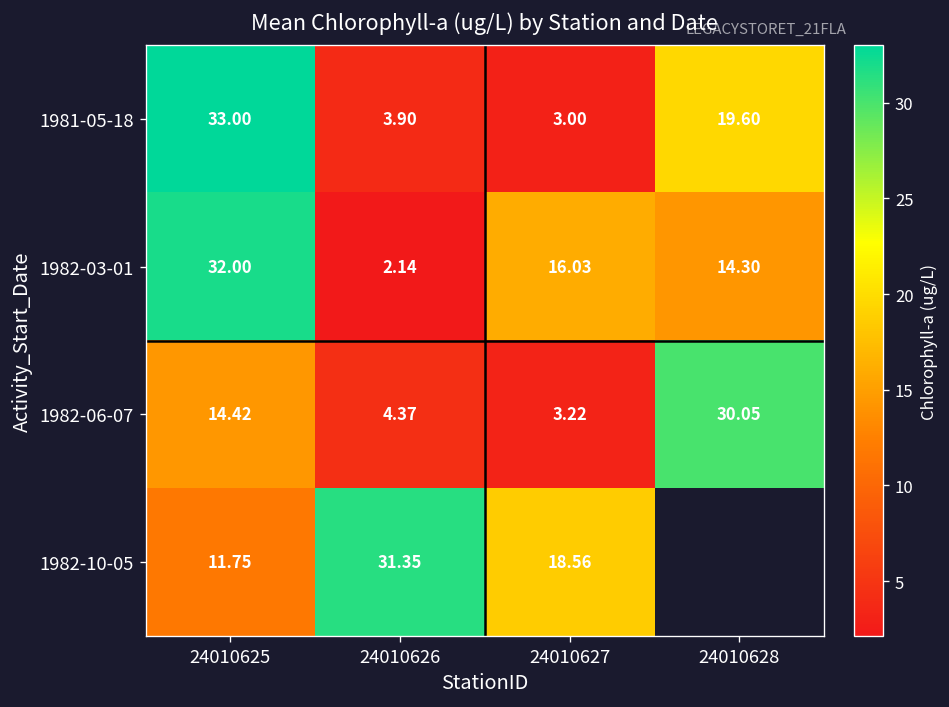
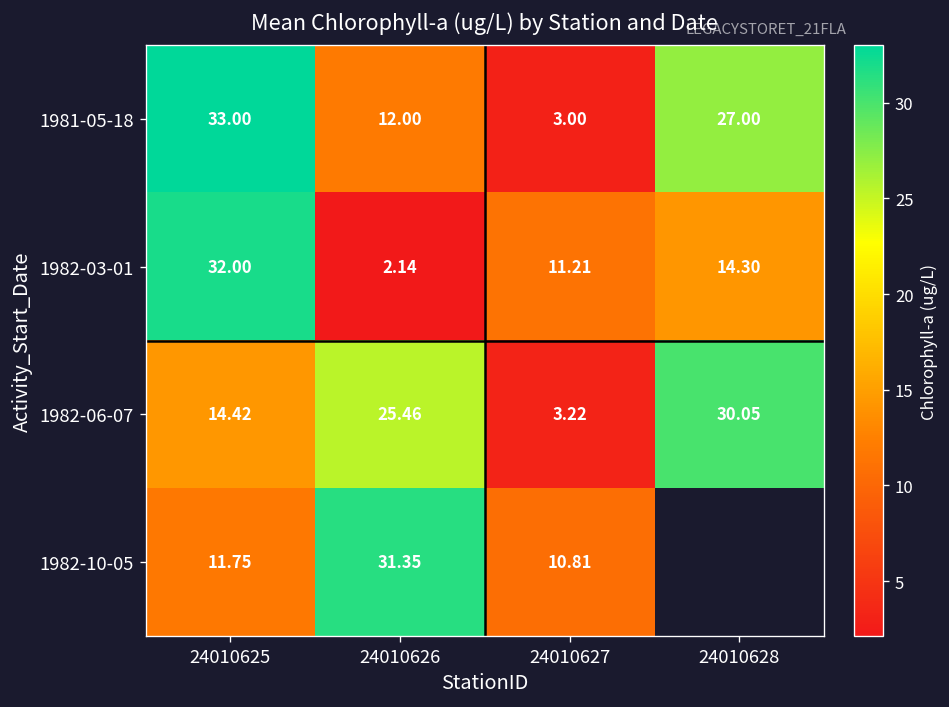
1981-05-18, 24010626: 3.90 -> 12.00
1981-05-18, 24010628: 19.60 -> 27.00
1982-03-01, 24010627: 16.03 -> 11.21
1982-06-07, 24010626: 4.37 -> 25.46
1982-10-05, 24010627: 18.56 -> 10.81
